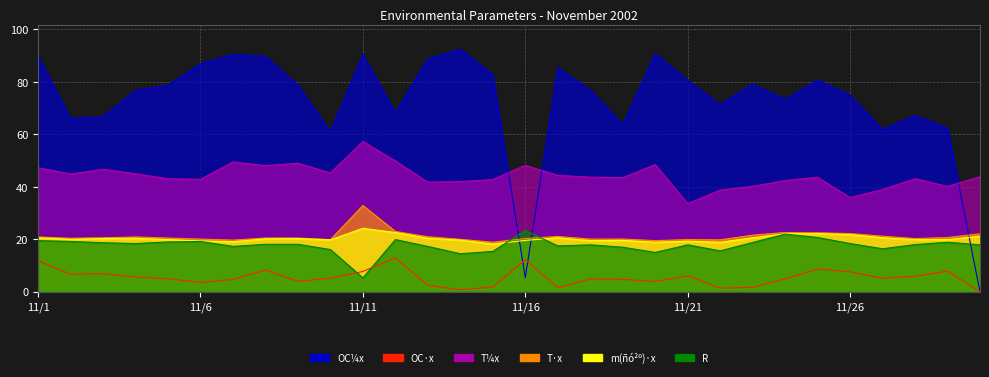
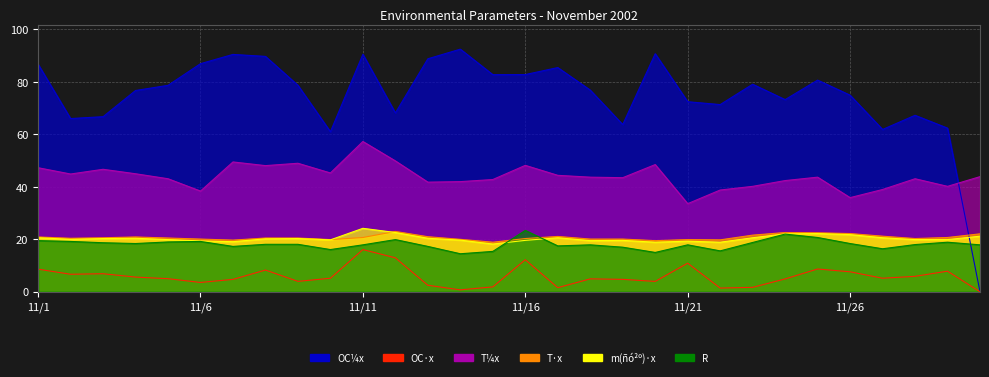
OC¼x, 11/1: 90 -> 87
OC·x, 11/1: 12 -> 9
T¼x, 11/6: 43 -> 38
OC·x, 11/11: 8 -> 16
T·x, 11/11: 33 -> 21
R, 11/11: 5 -> 18
OC¼x, 11/16: 5 -> 83
OC¼x, 11/21: 81 -> 72
OC·x, 11/21: 6 -> 11
